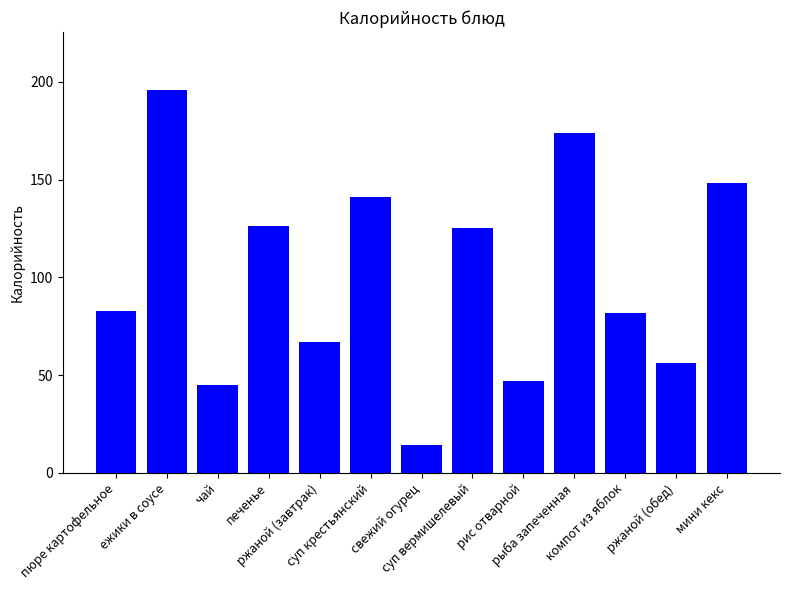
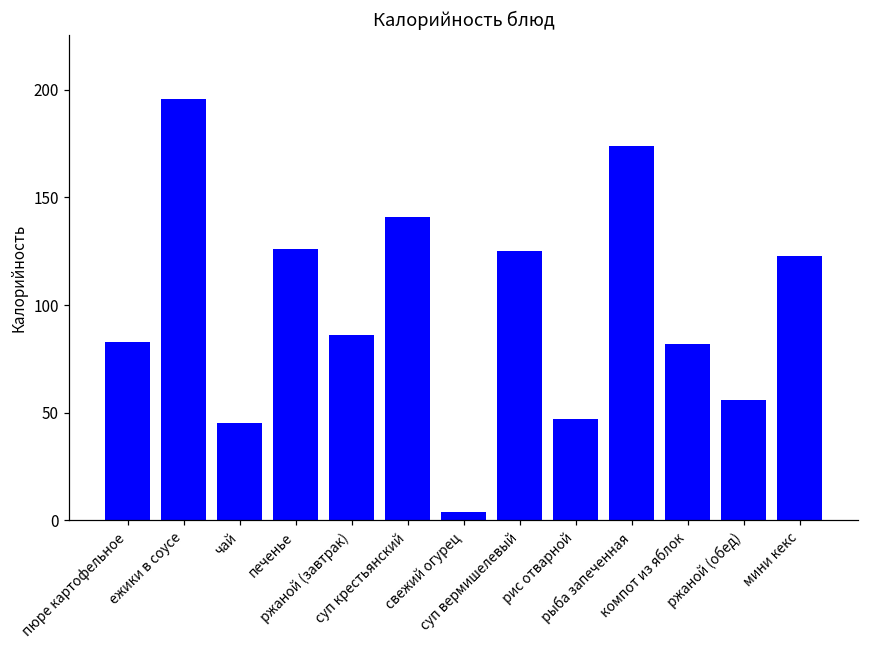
ржаной (завтрак): 67 -> 86
свежий огурец: 14 -> 4
мини кекс: 148 -> 123
